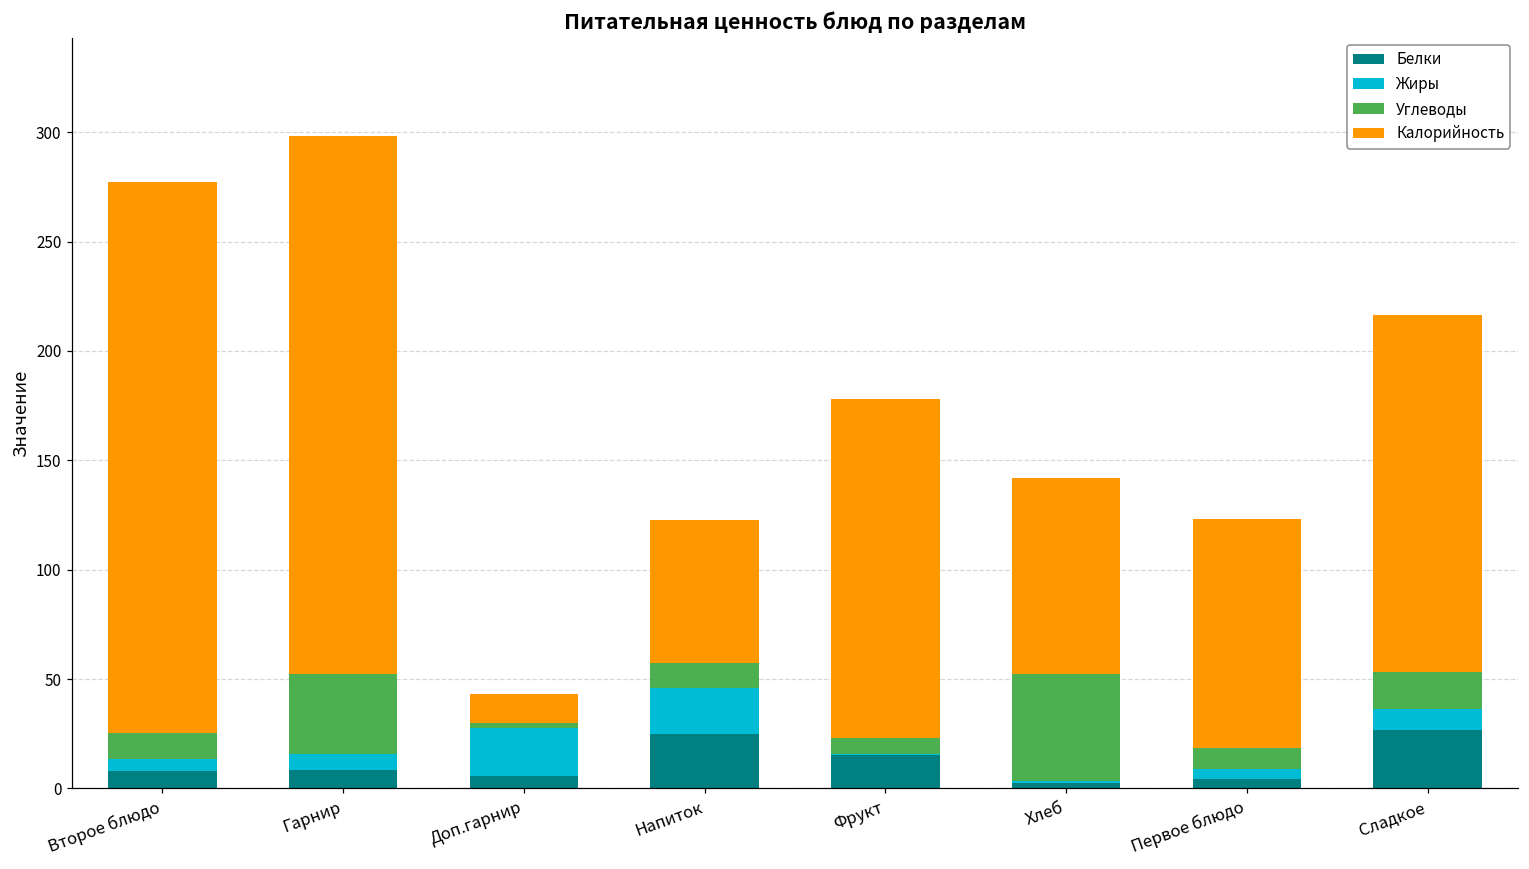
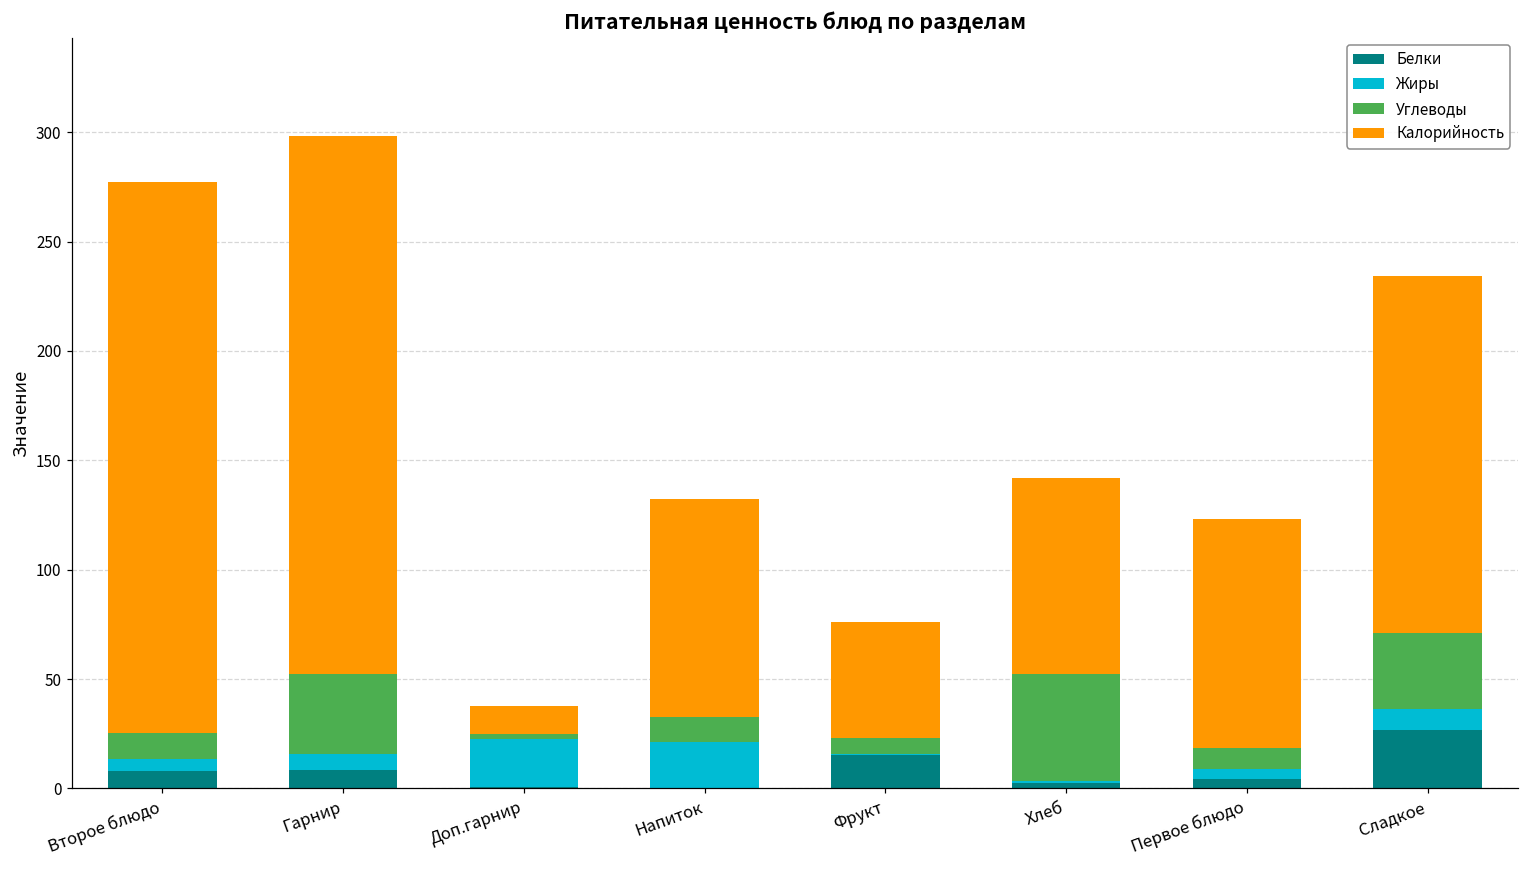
Белки, Доп.гарнир: 6 -> 1
Белки, Напиток: 25 -> 0
Калорийность, Напиток: 65 -> 99
Калорийность, Фрукт: 155 -> 53
Углеводы, Сладкое: 17 -> 35
